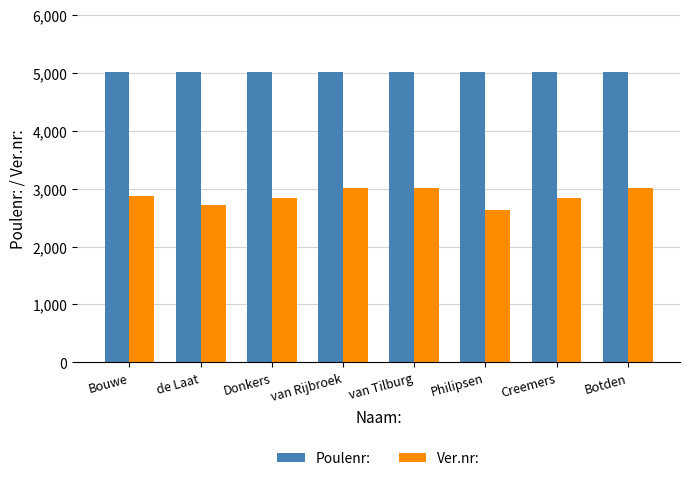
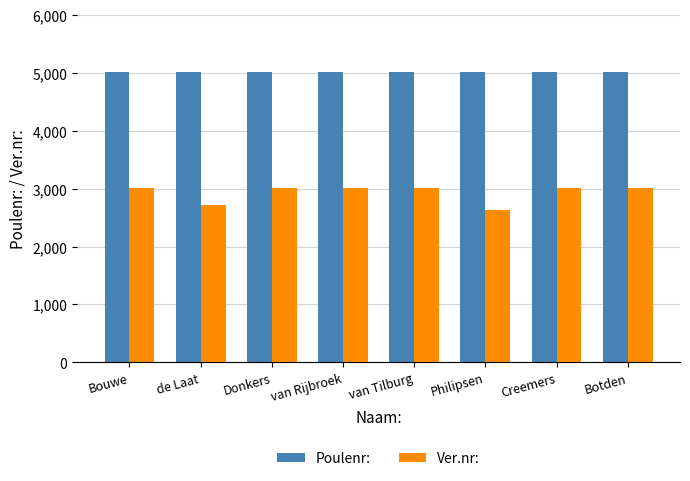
Ver.nr:, Bouwe: 2,900 -> 3,000
Ver.nr:, Donkers: 2,800 -> 3,000
Ver.nr:, Creemers: 2,800 -> 3,000
